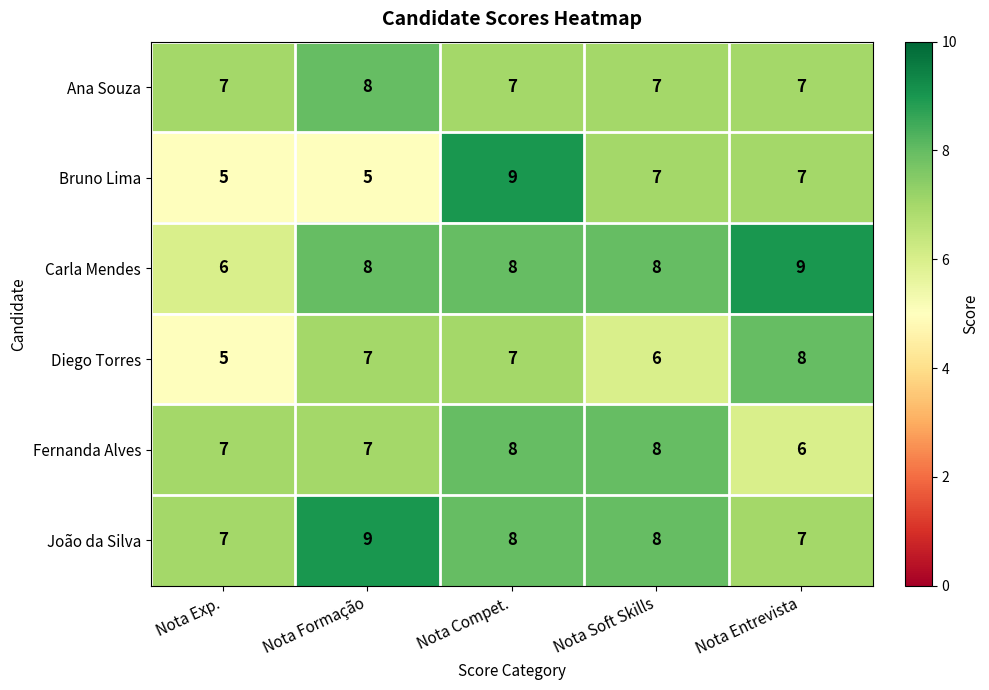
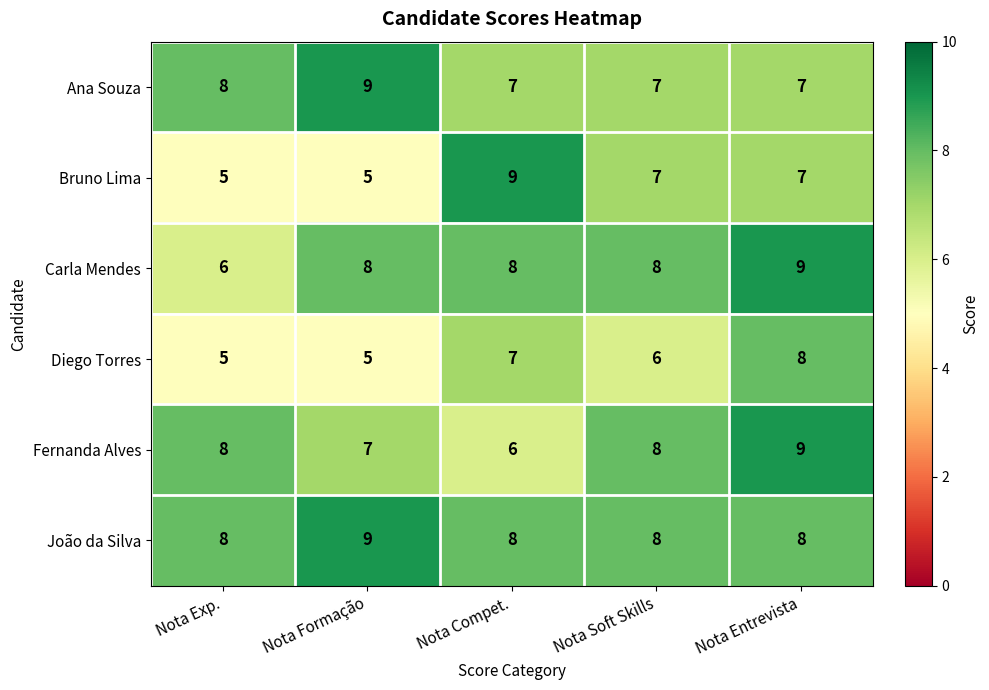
Ana Souza, Nota Exp.: 7 -> 8
Ana Souza, Nota Formação: 8 -> 9
Diego Torres, Nota Formação: 7 -> 5
Fernanda Alves, Nota Exp.: 7 -> 8
Fernanda Alves, Nota Compet.: 8 -> 6
Fernanda Alves, Nota Entrevista: 6 -> 9
João da Silva, Nota Exp.: 7 -> 8
João da Silva, Nota Entrevista: 7 -> 8
